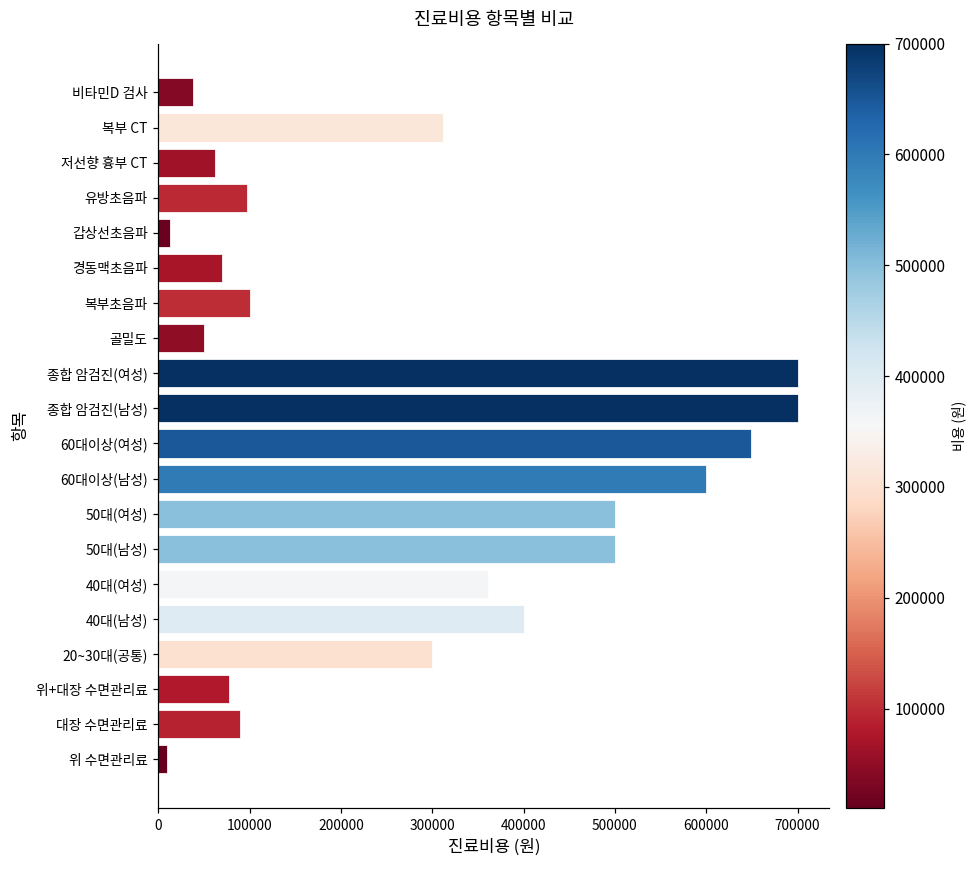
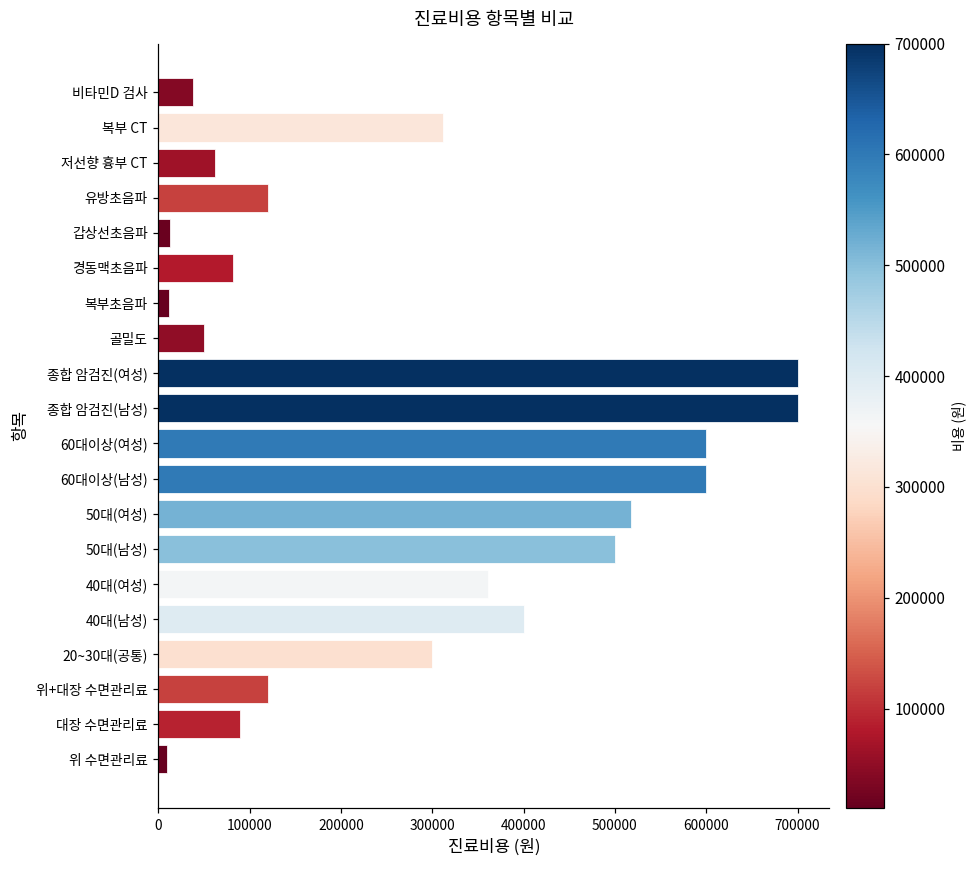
유방초음파: 100000 -> 120000
경동맥초음파: 70000 -> 80000
복부초음파: 100000 -> 10000
60대이상(여성): 650000 -> 600000
50대(여성): 500000 -> 520000
위+대장 수면관리료: 80000 -> 120000
